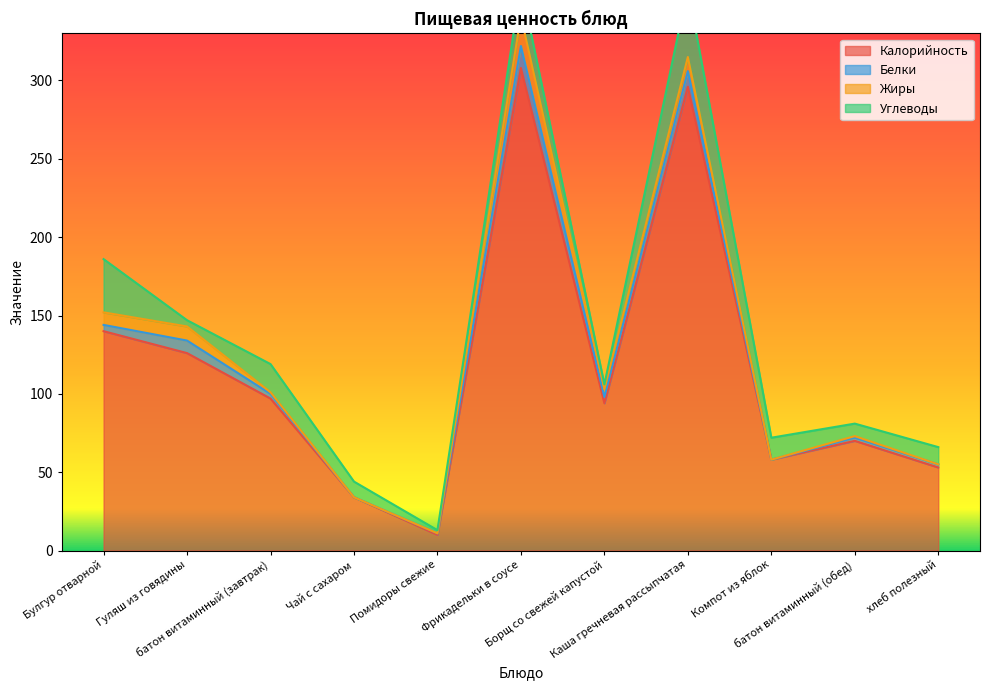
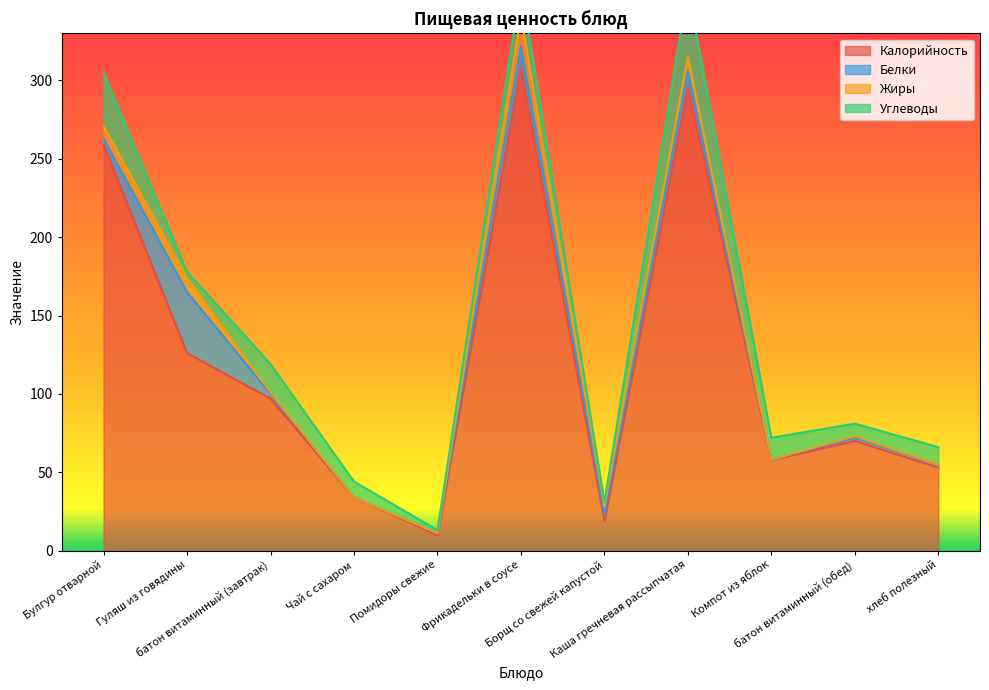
Калорийность, Булгур отварной: 140 -> 259
Белки, Гуляш из говядины: 8 -> 39
Калорийность, Борщ со свежей капустой: 94 -> 19
